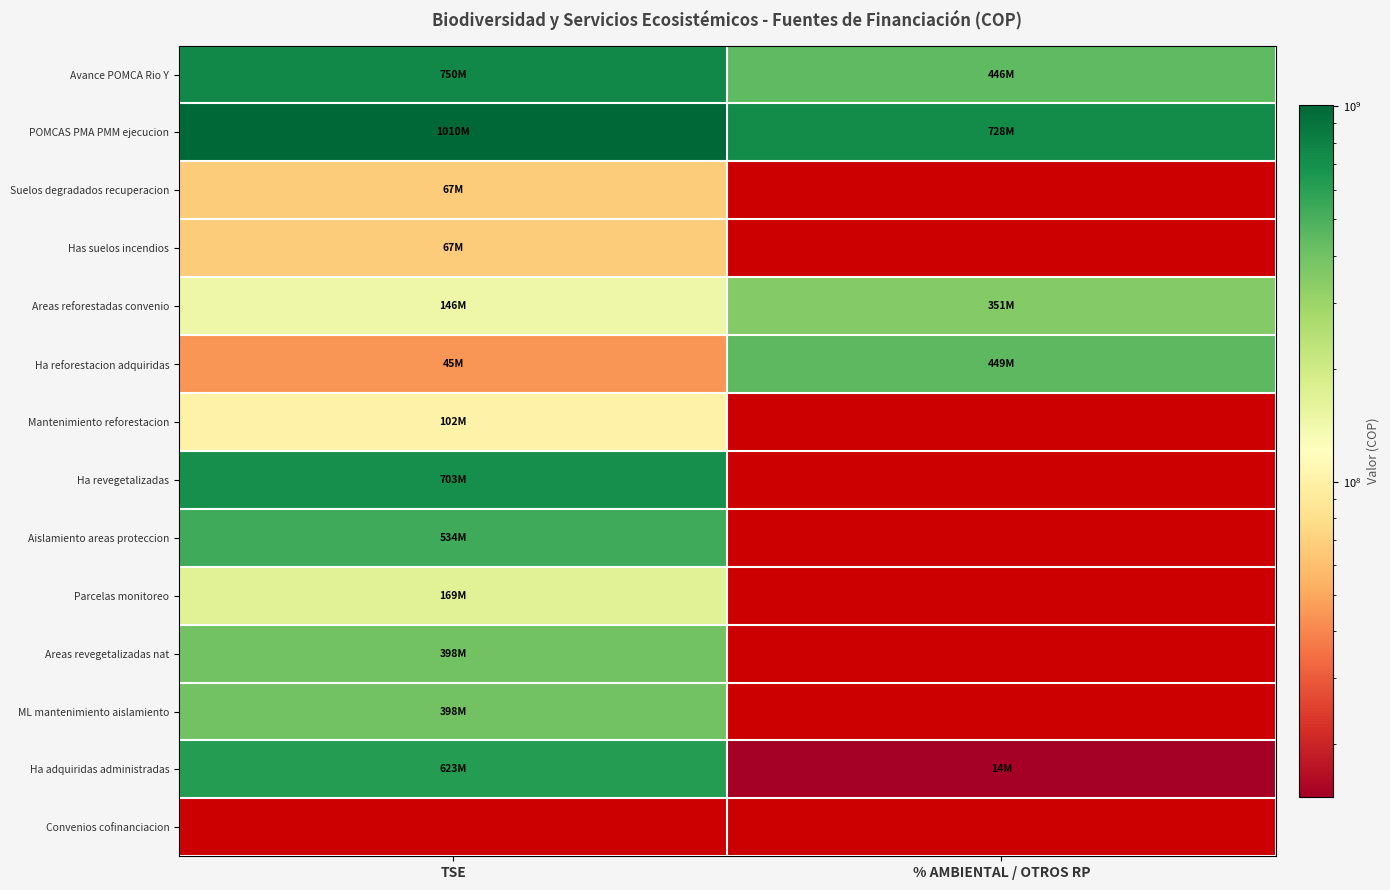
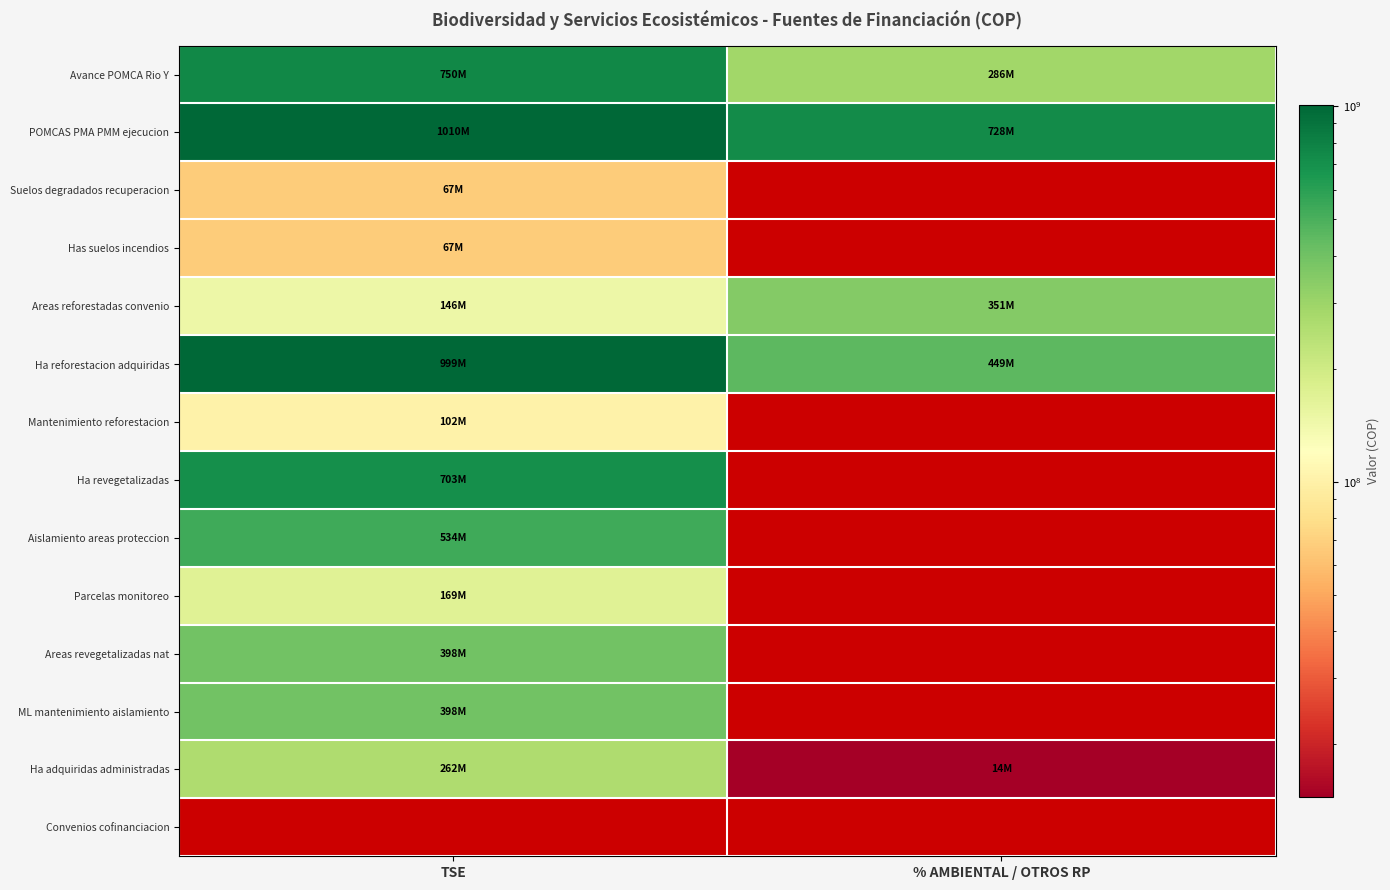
Avance POMCA Rio Y, % AMBIENTAL / OTROS RP: 446M -> 286M
Ha reforestacion adquiridas, TSE: 45M -> 999M
Ha adquiridas administradas, TSE: 623M -> 262M
